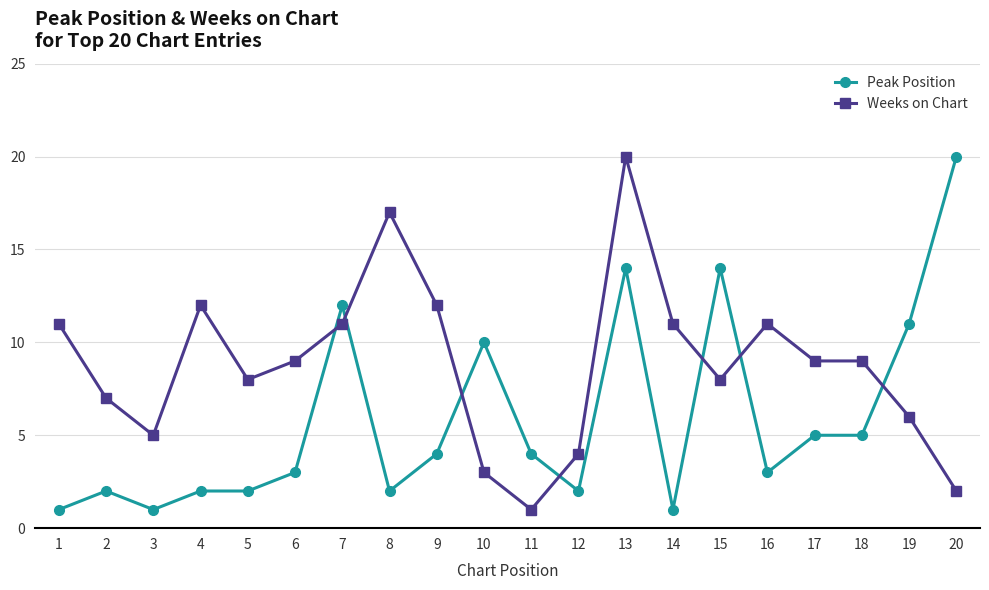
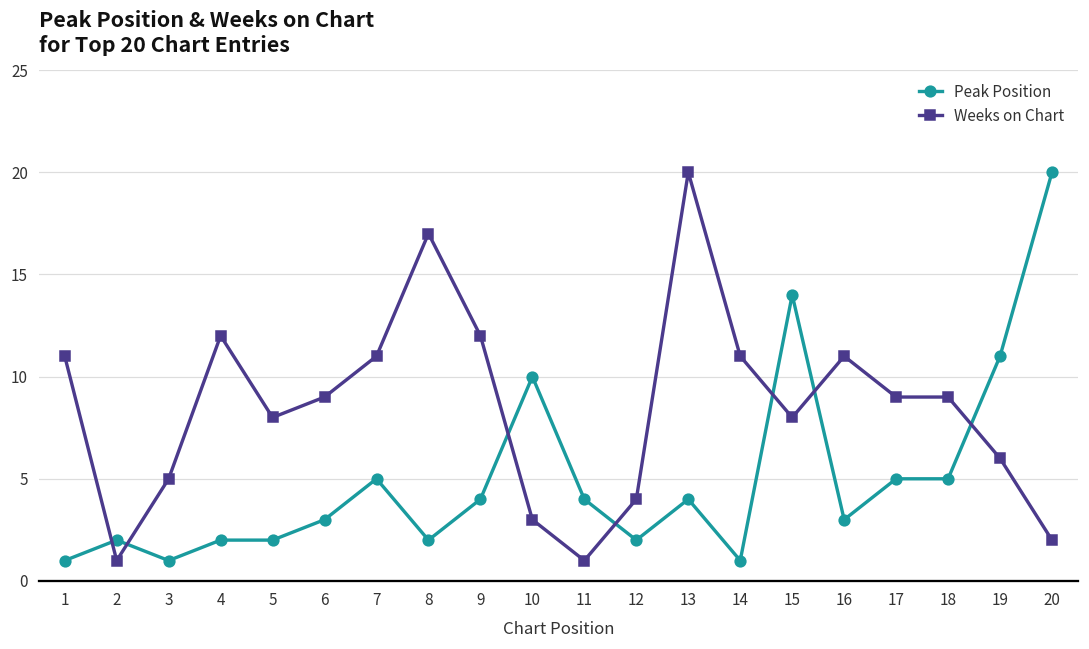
Weeks on Chart, 2: 7 -> 1
Peak Position, 7: 12 -> 5
Peak Position, 13: 14 -> 4
